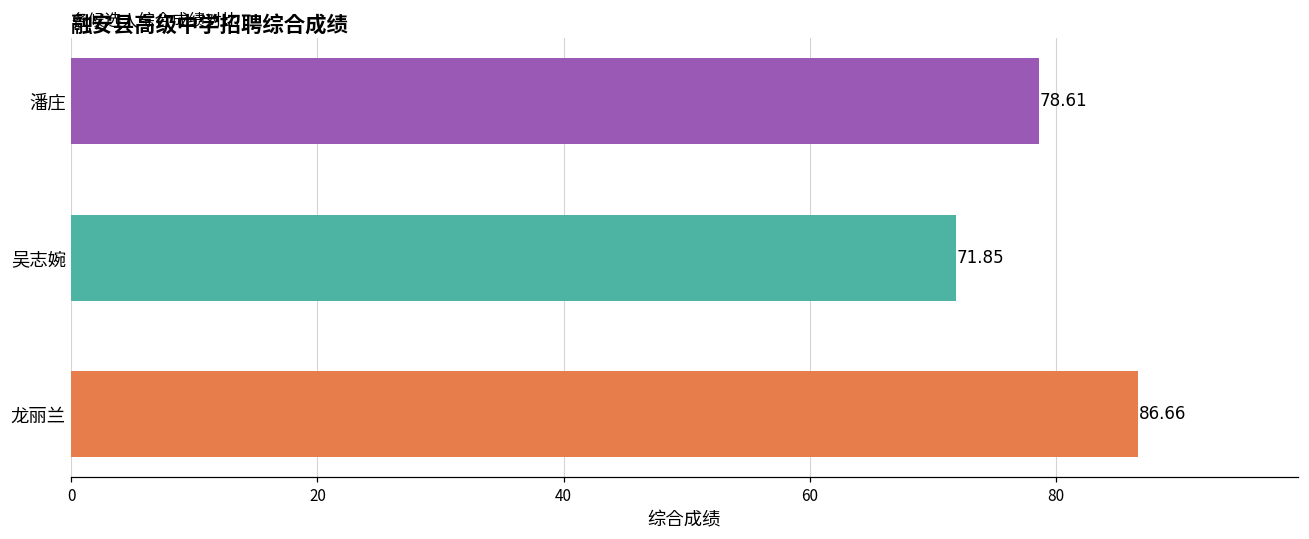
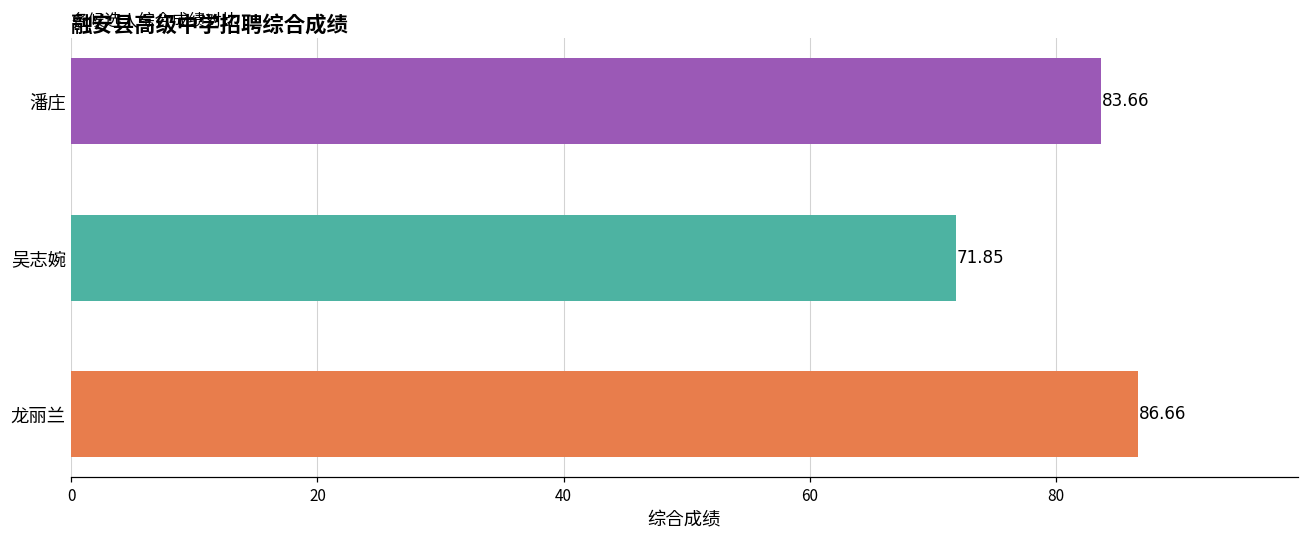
潘庄: 78.61 -> 83.66
